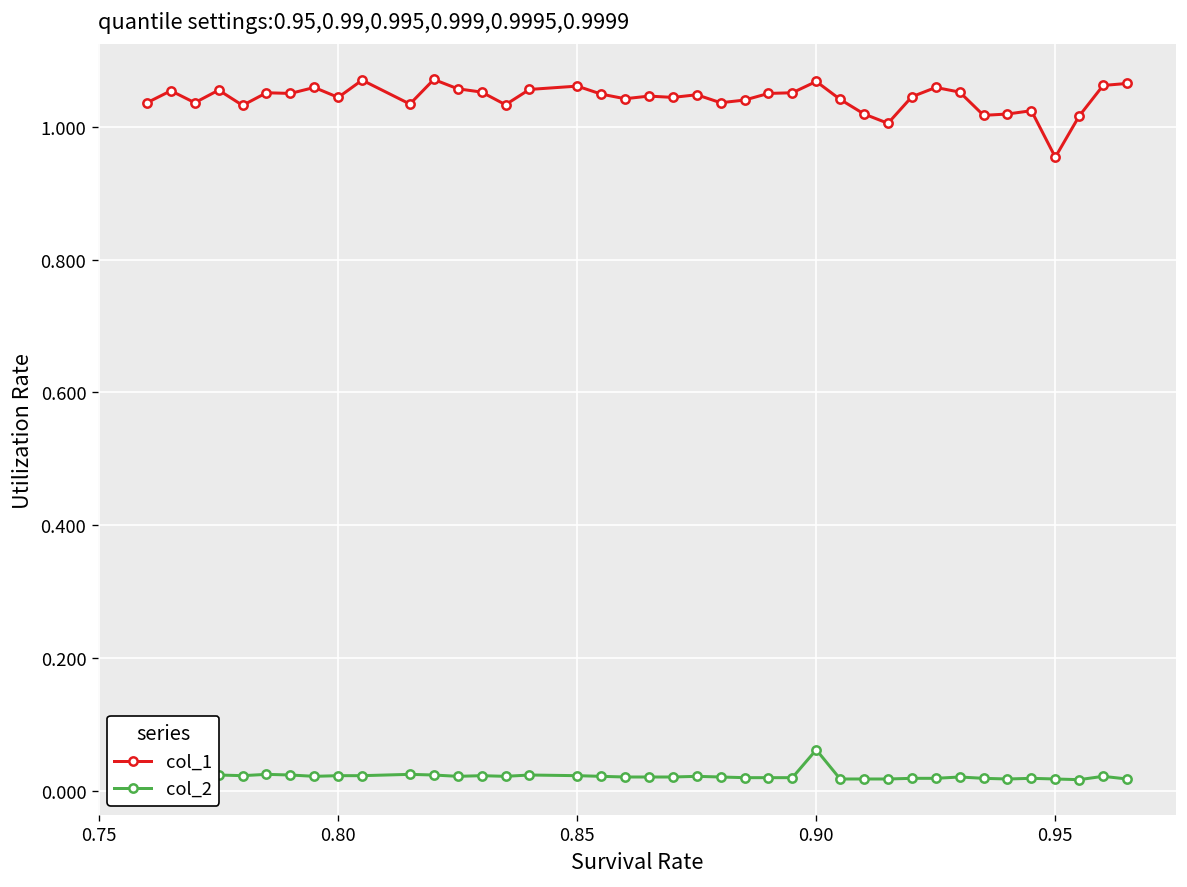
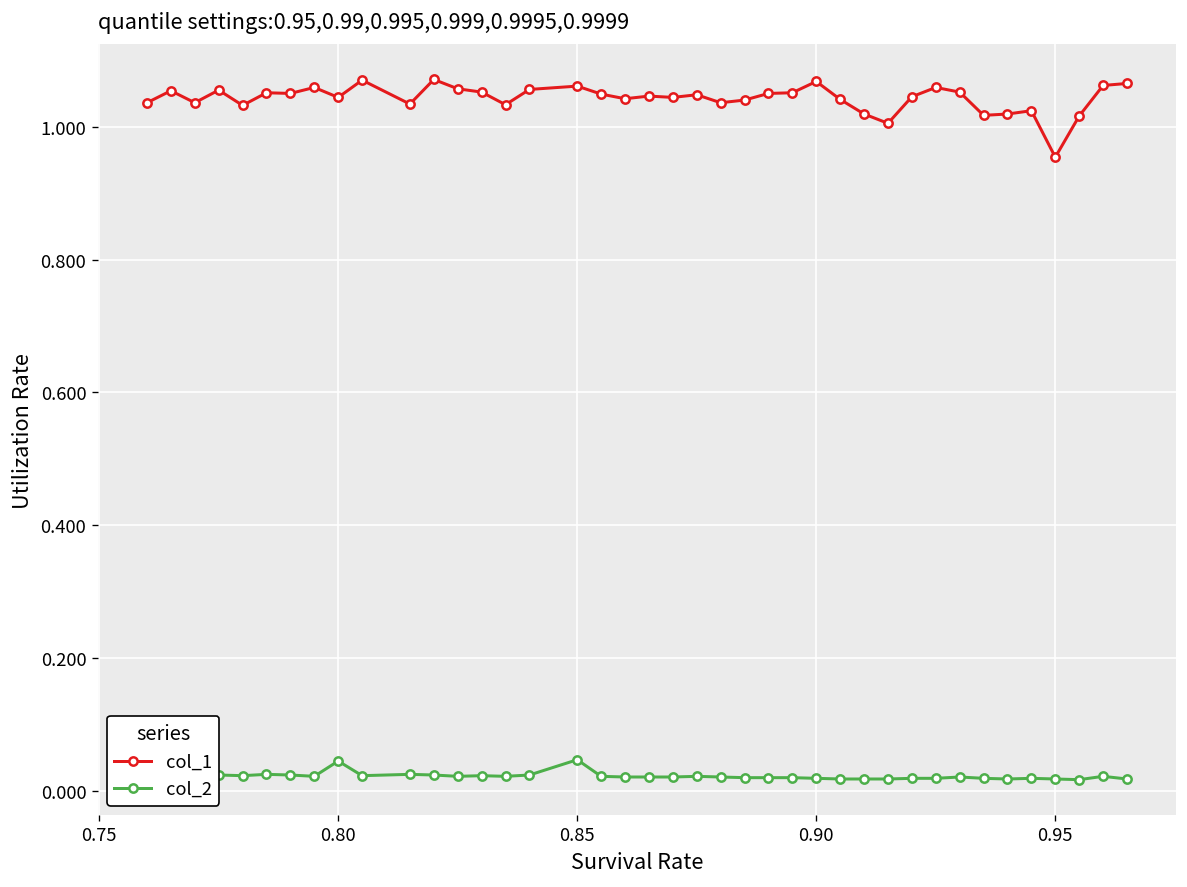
col_2, 0.80: 0.02 -> 0.05
col_2, 0.85: 0.02 -> 0.05
col_2, 0.90: 0.06 -> 0.02
